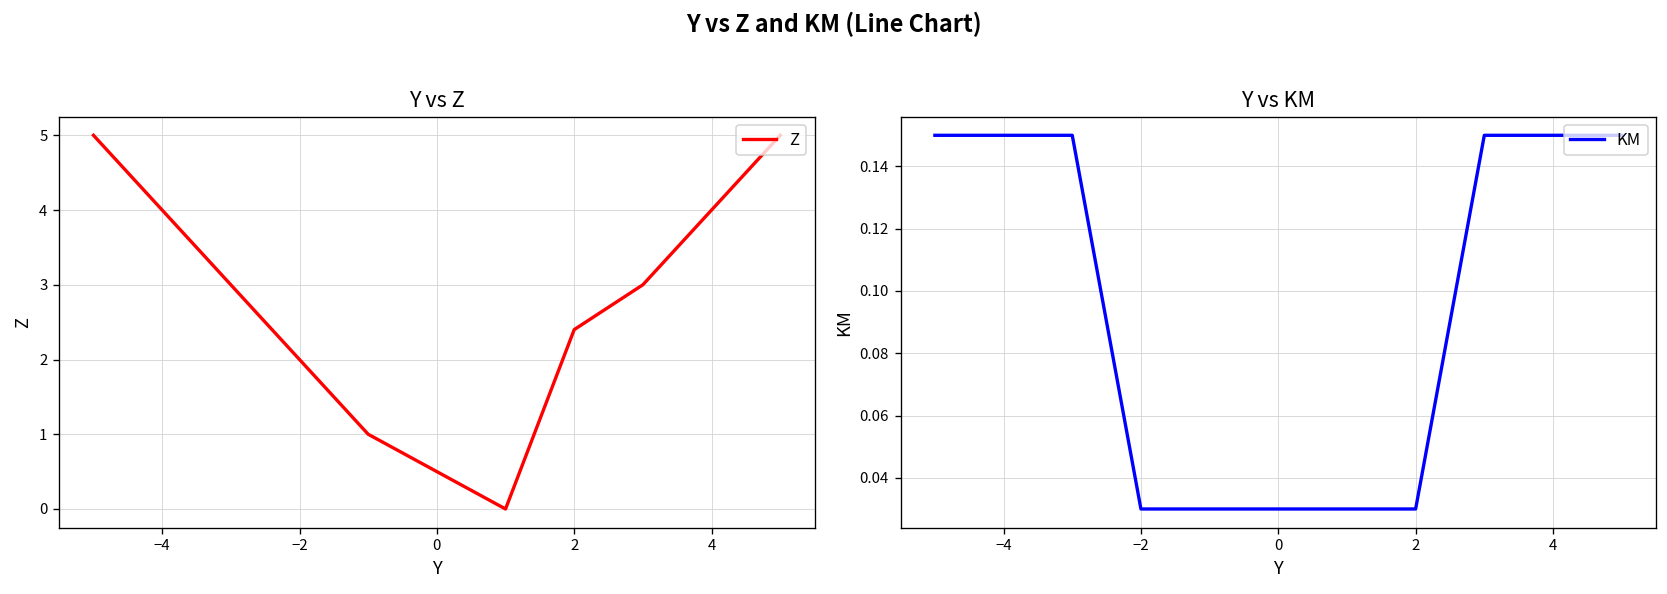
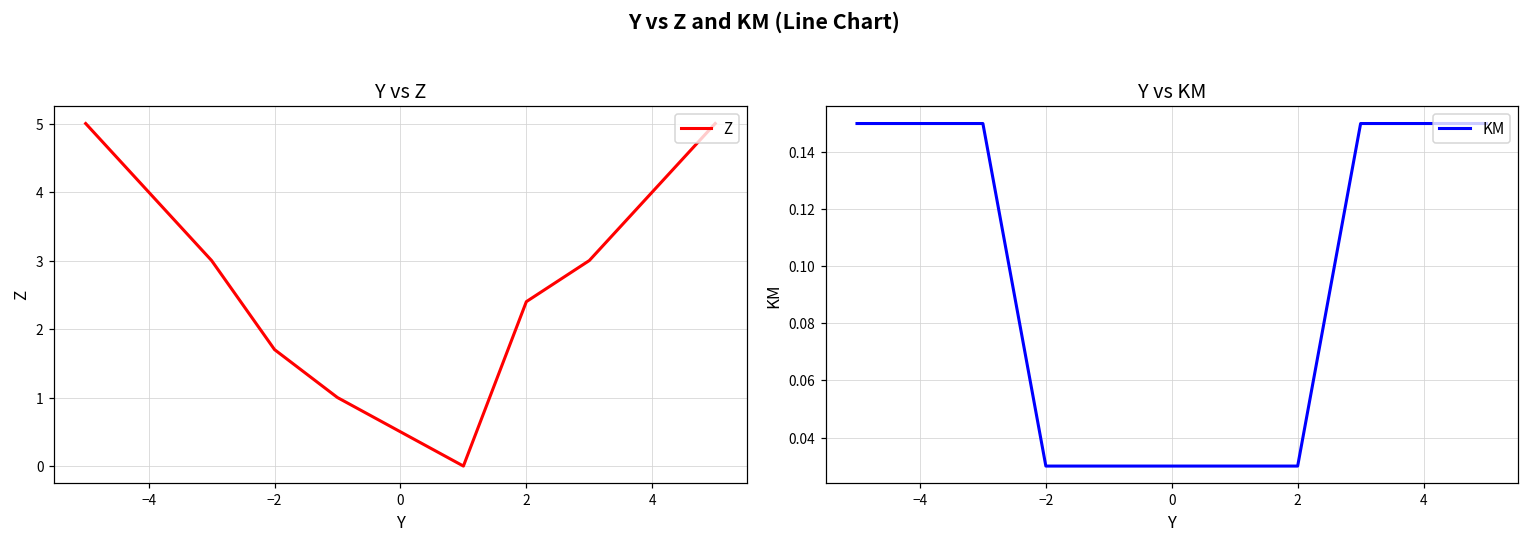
Y vs Z, −2: 2.0 -> 1.7
